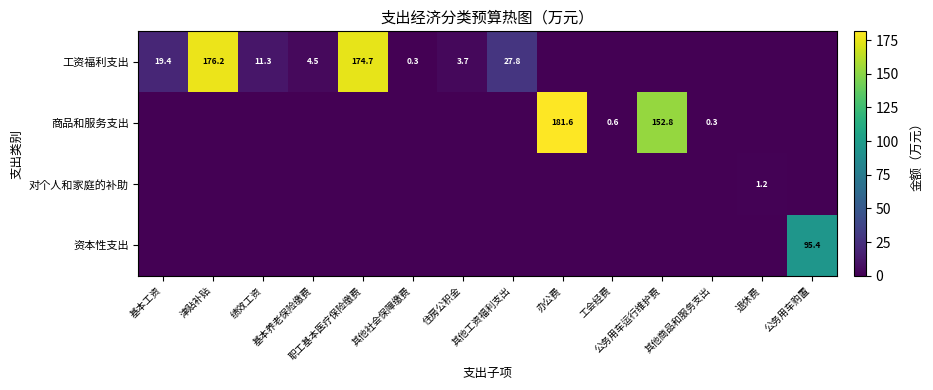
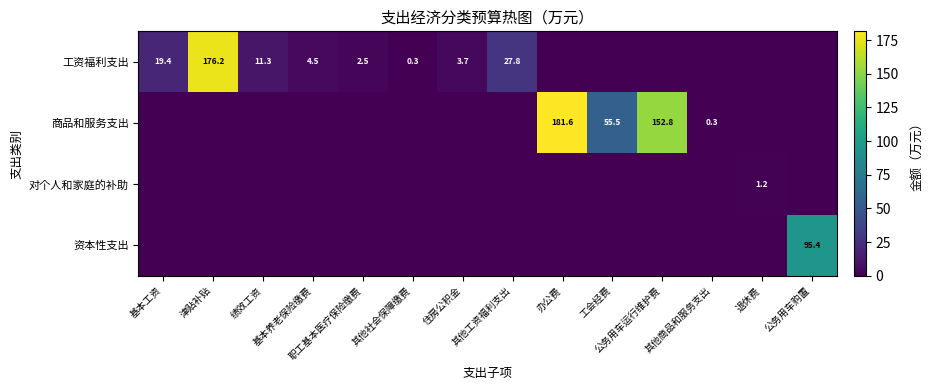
工资福利支出, 职工基本医疗保险缴费: 174.7 -> 2.5
商品和服务支出, 工会经费: 0.6 -> 55.5
